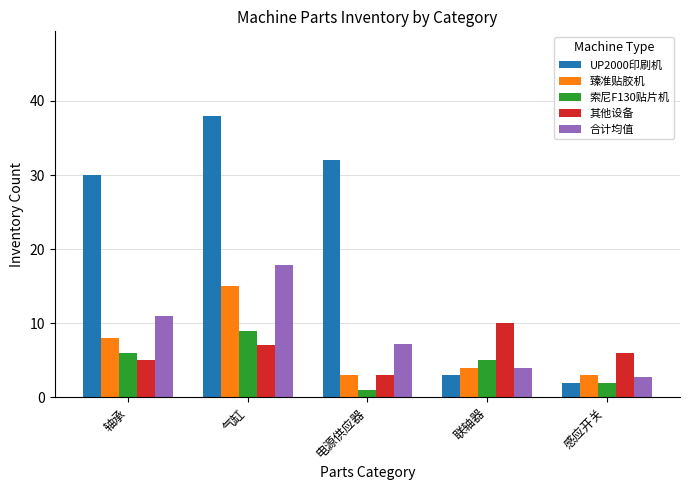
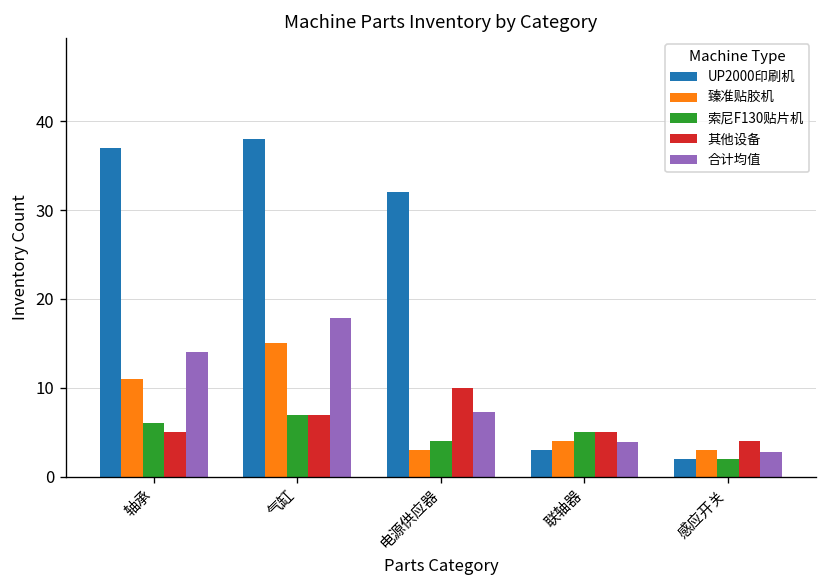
UP2000印刷机, 轴承: 30 -> 37
臻准贴胶机, 轴承: 8 -> 11
合计均值, 轴承: 11 -> 14
索尼F130贴片机, 气缸: 9 -> 7
索尼F130贴片机, 电源供应器: 1 -> 4
其他设备, 电源供应器: 3 -> 10
其他设备, 联轴器: 10 -> 5
其他设备, 感应开关: 6 -> 4
